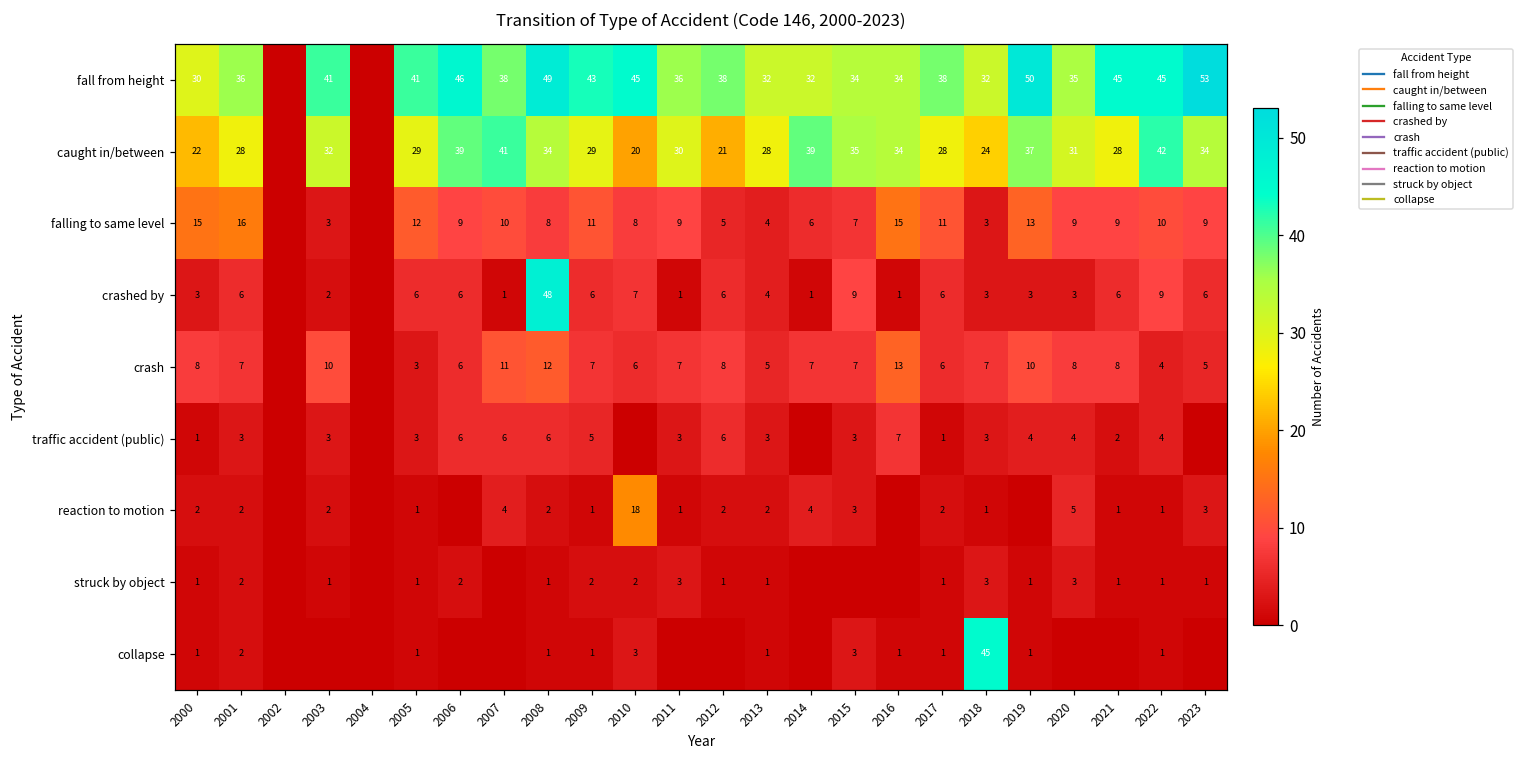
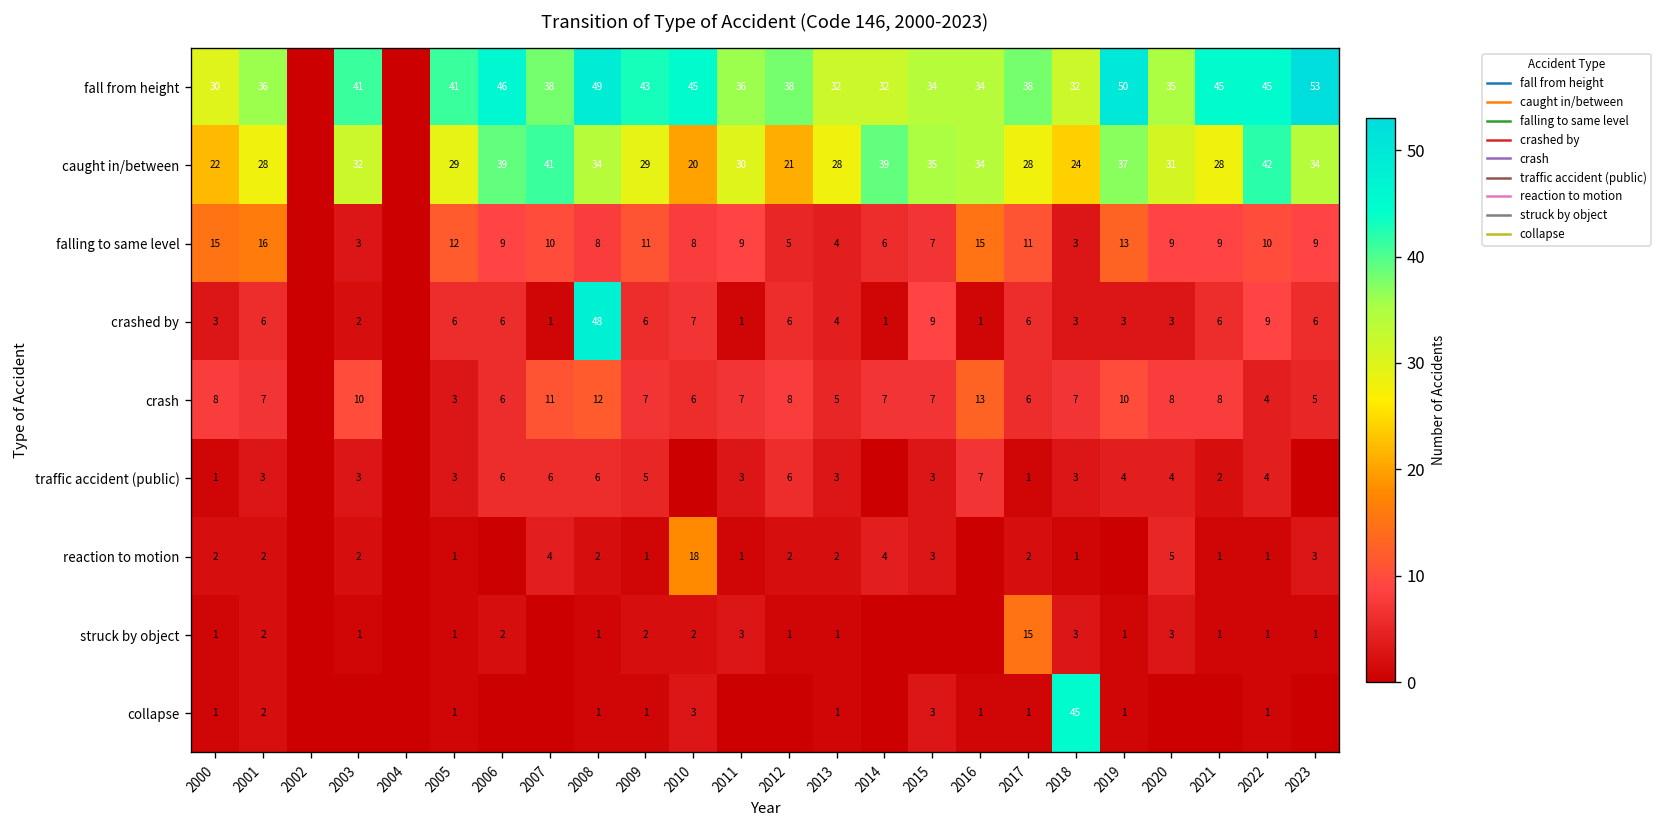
struck by object, 2017: 1 -> 15
